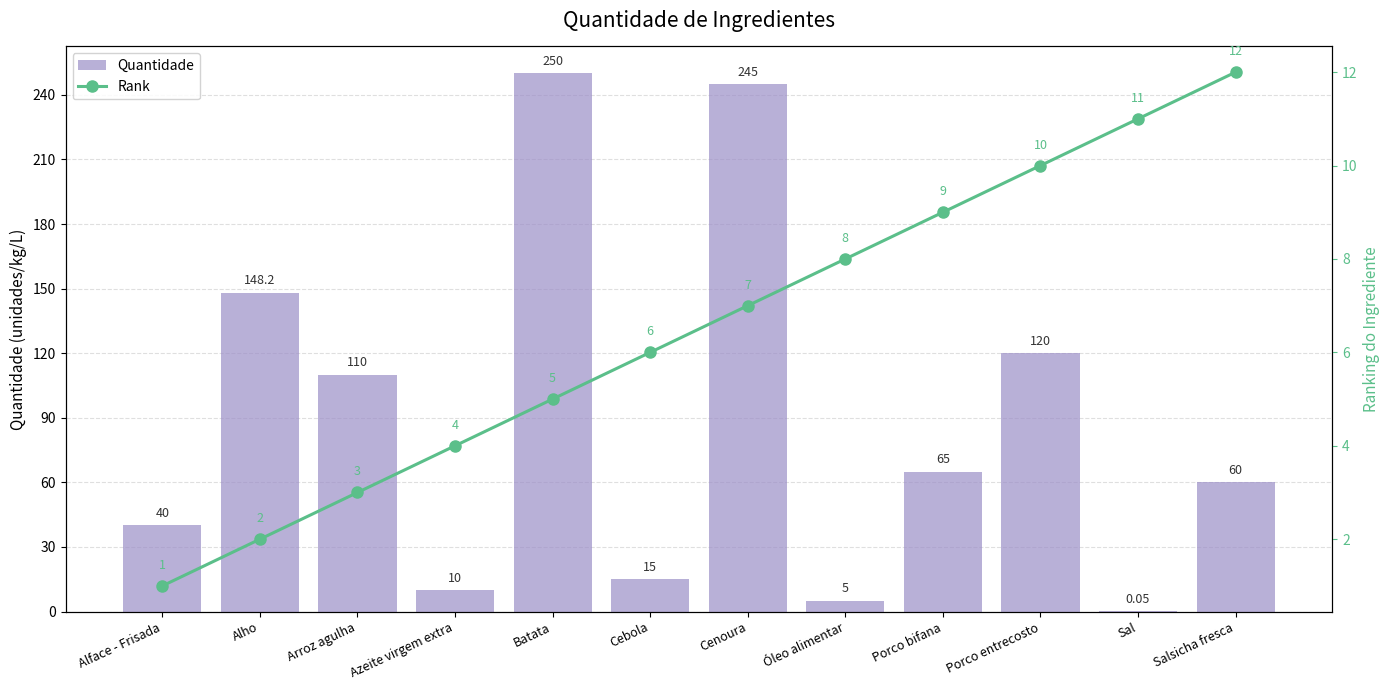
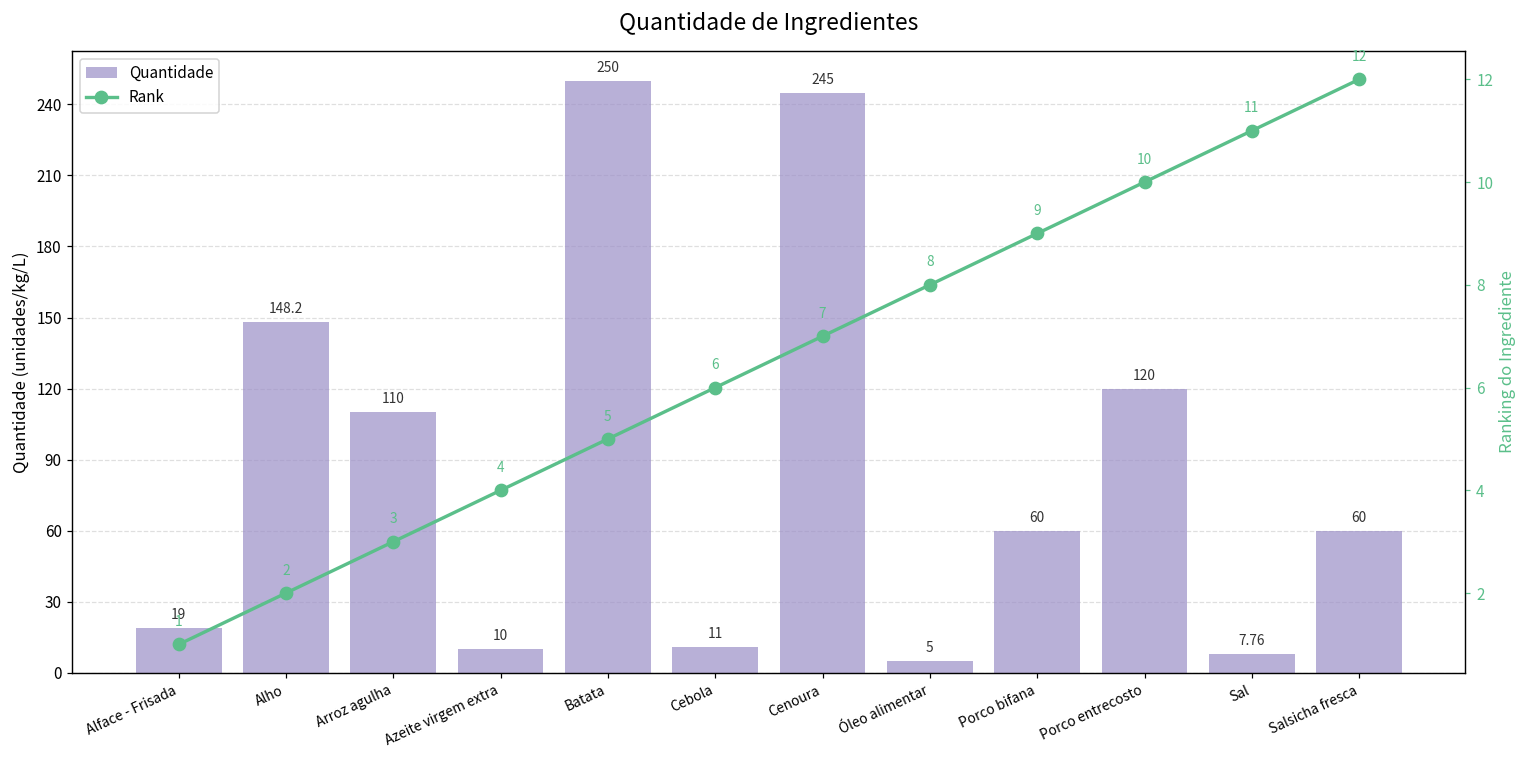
Quantidade, Alface - Frisada: 40 -> 19
Quantidade, Cebola: 15 -> 11
Quantidade, Porco bifana: 65 -> 60
Quantidade, Sal: 0.05 -> 7.76
